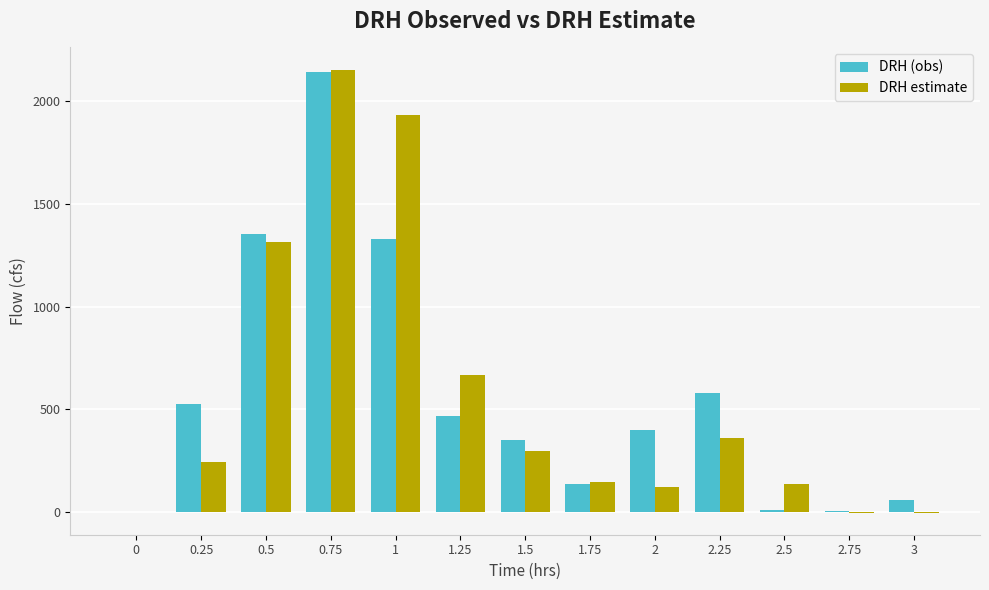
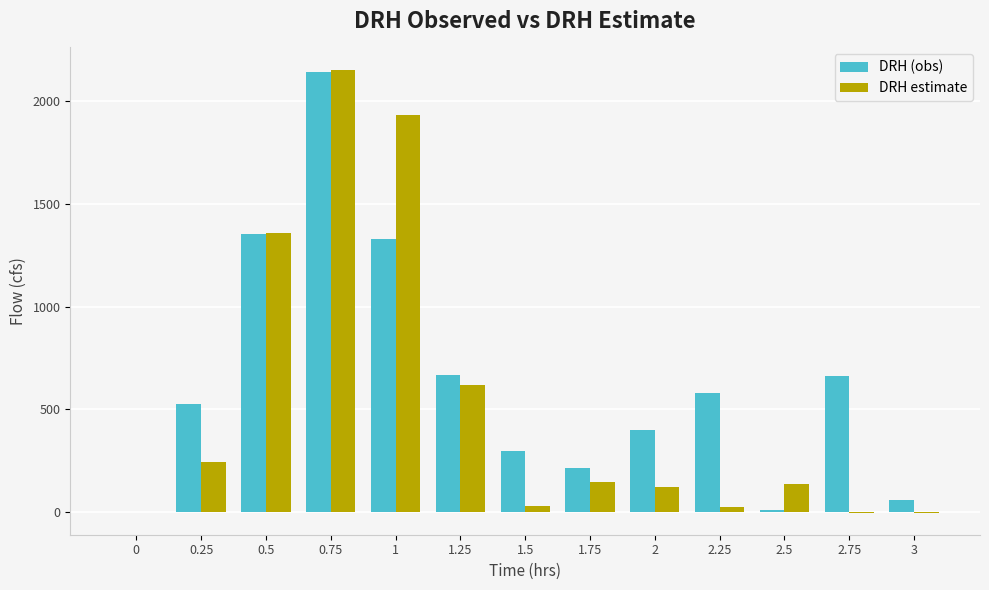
DRH estimate, 0.5: 1310 -> 1360
DRH (obs), 1.25: 470 -> 670
DRH estimate, 1.25: 670 -> 620
DRH (obs), 1.5: 350 -> 300
DRH estimate, 1.5: 300 -> 30
DRH (obs), 1.75: 140 -> 210
DRH estimate, 2.25: 360 -> 20
DRH (obs), 2.75: 10 -> 660
